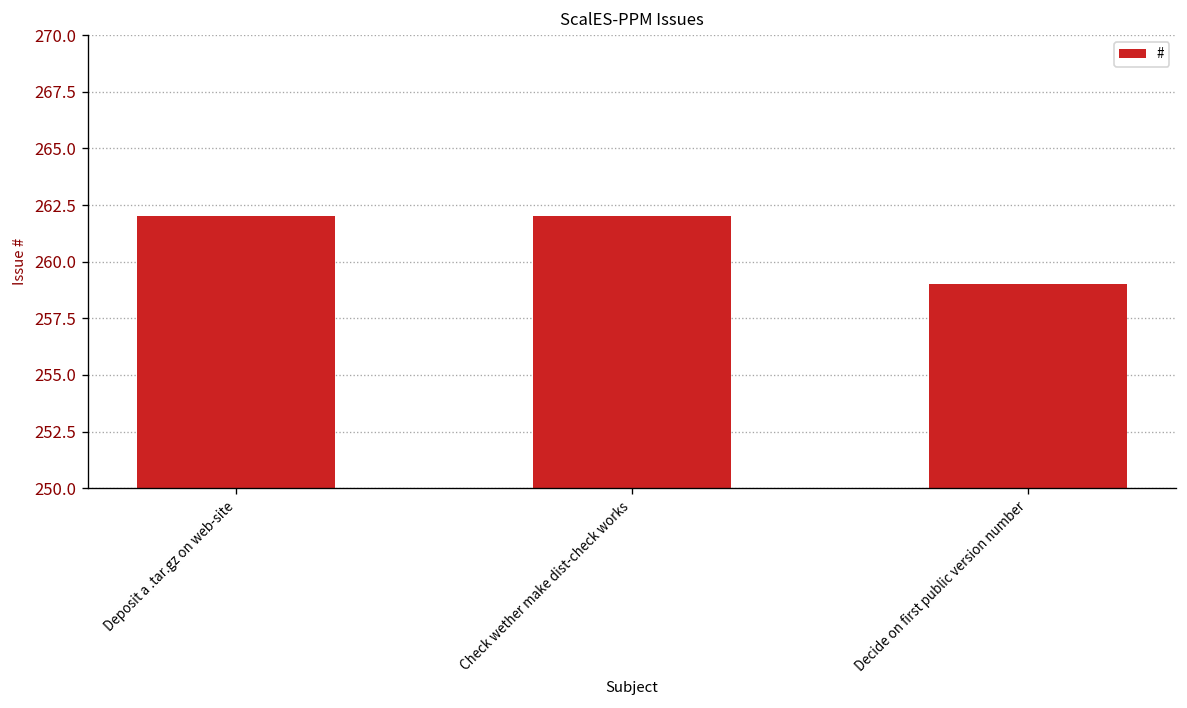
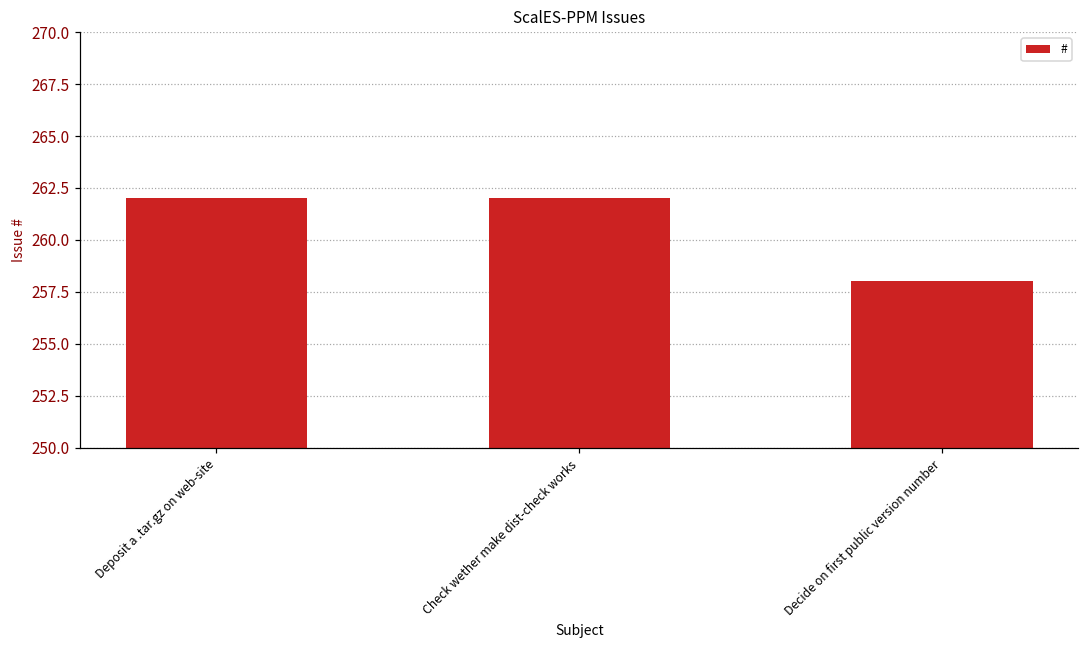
Decide on first public version number: 259 -> 258
